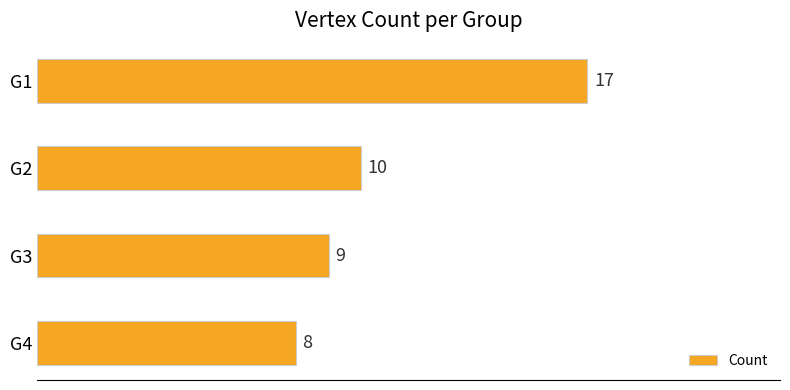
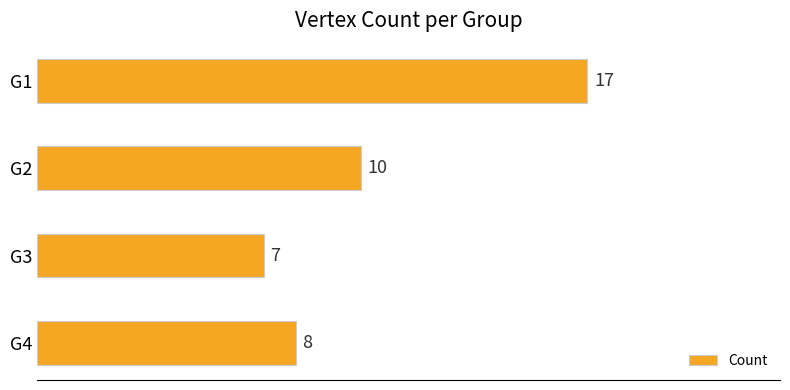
G3: 9 -> 7
